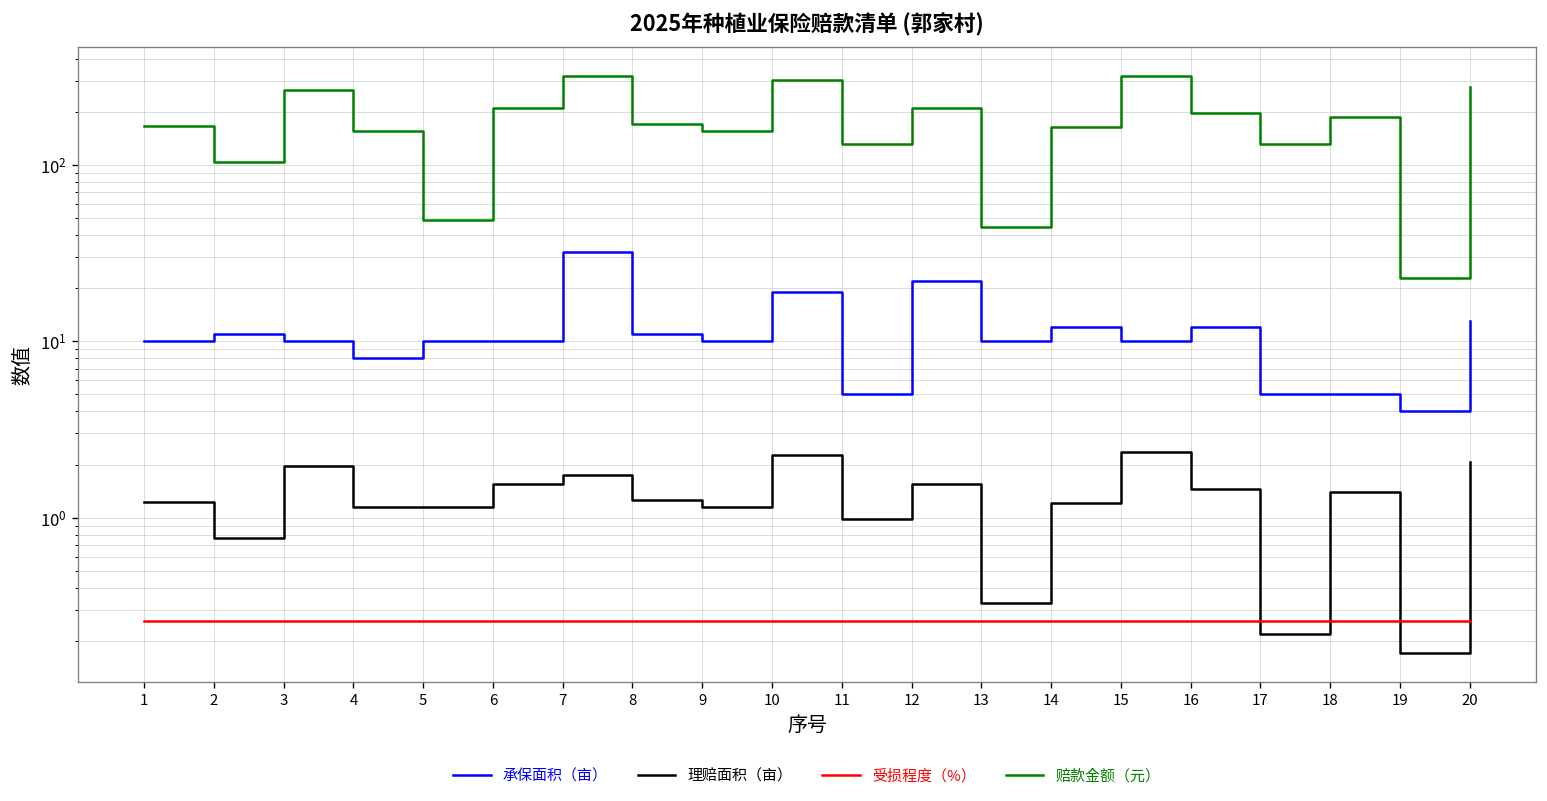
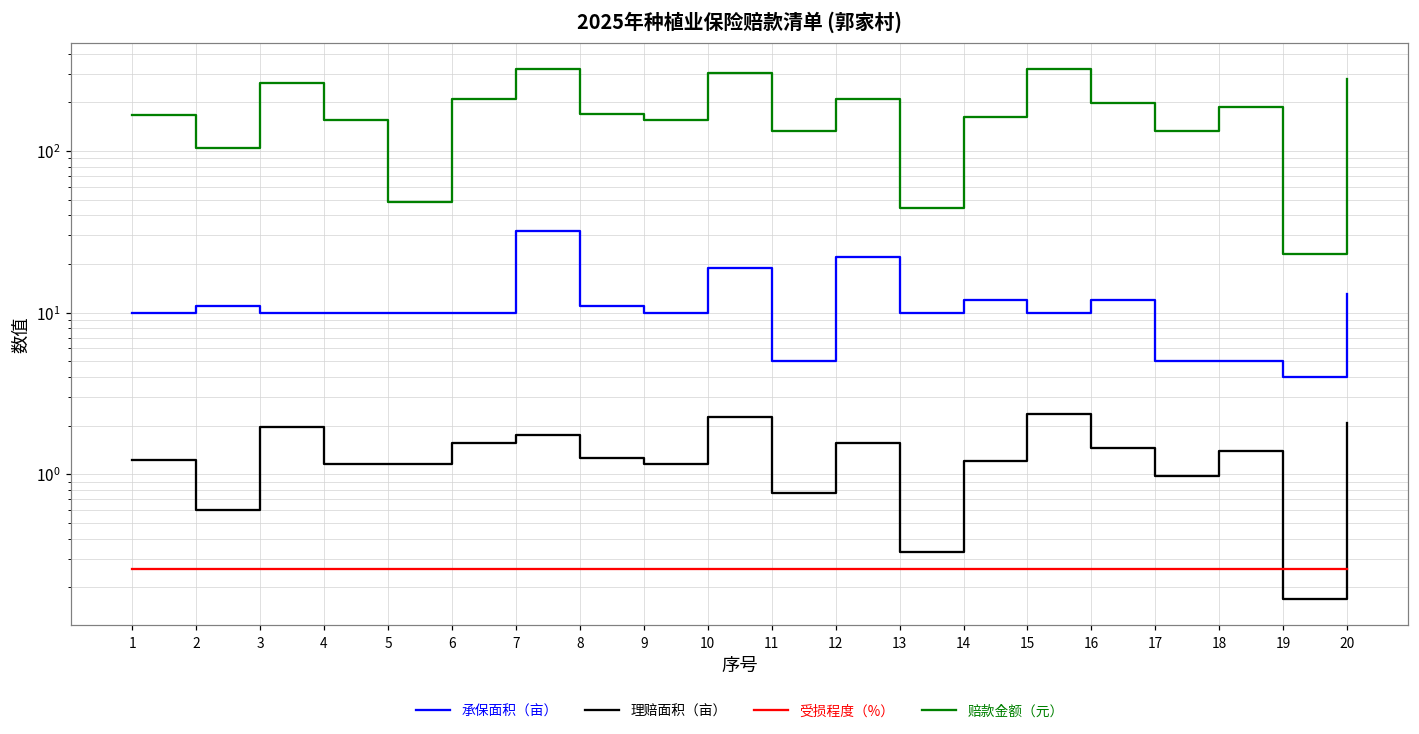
理赔面积（亩）, 2: 0.8 -> 0.60
承保面积（亩）, 4: 8 -> 10
理赔面积（亩）, 11: 1.0 -> 0.8
理赔面积（亩）, 17: 0.22 -> 1.0
